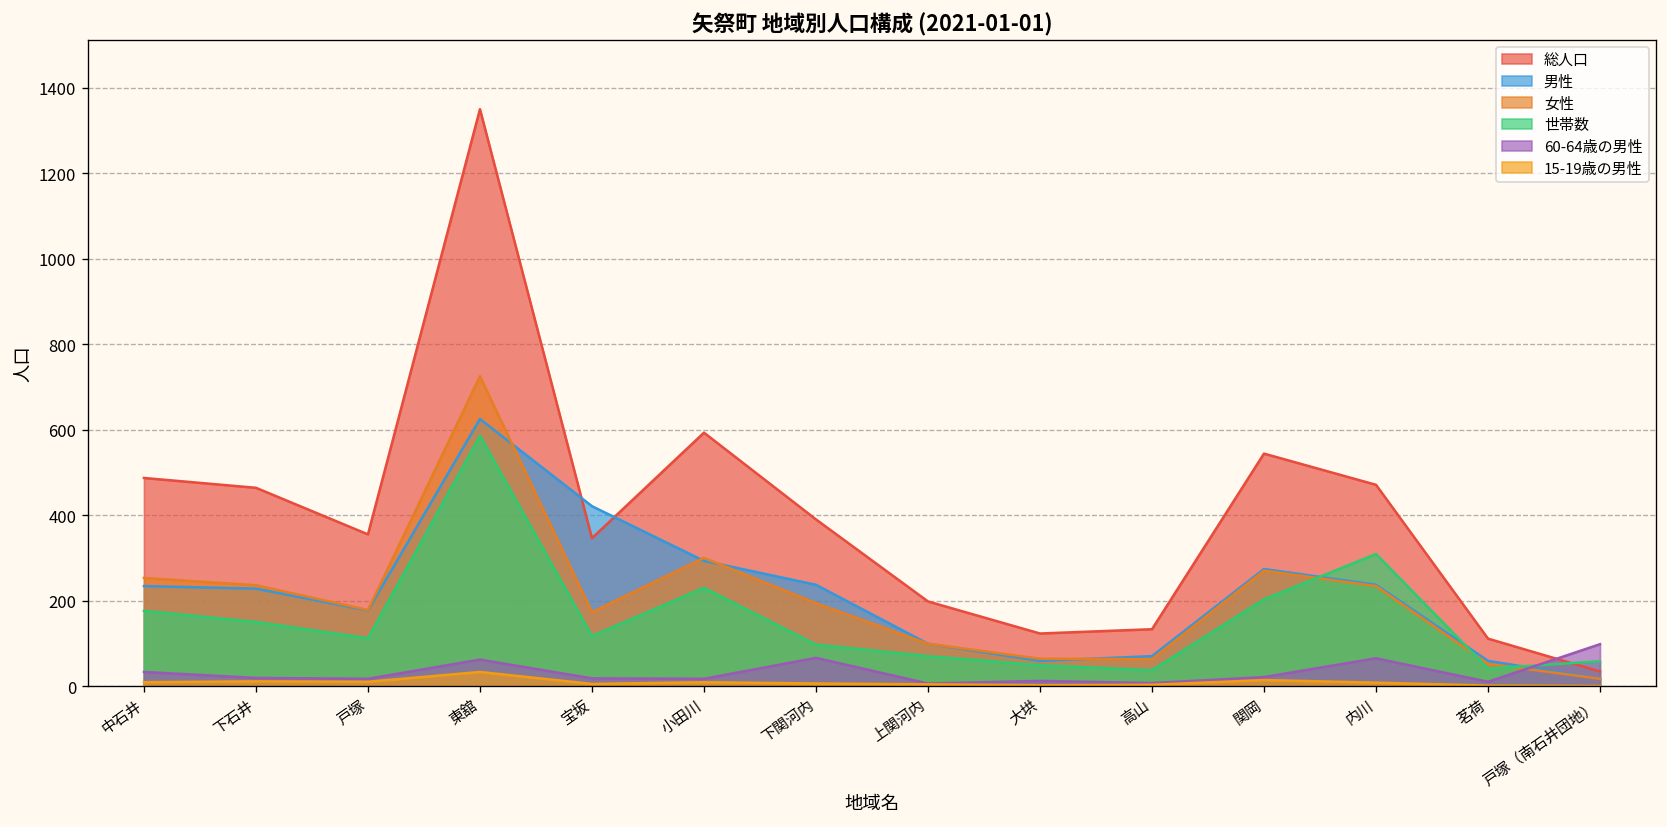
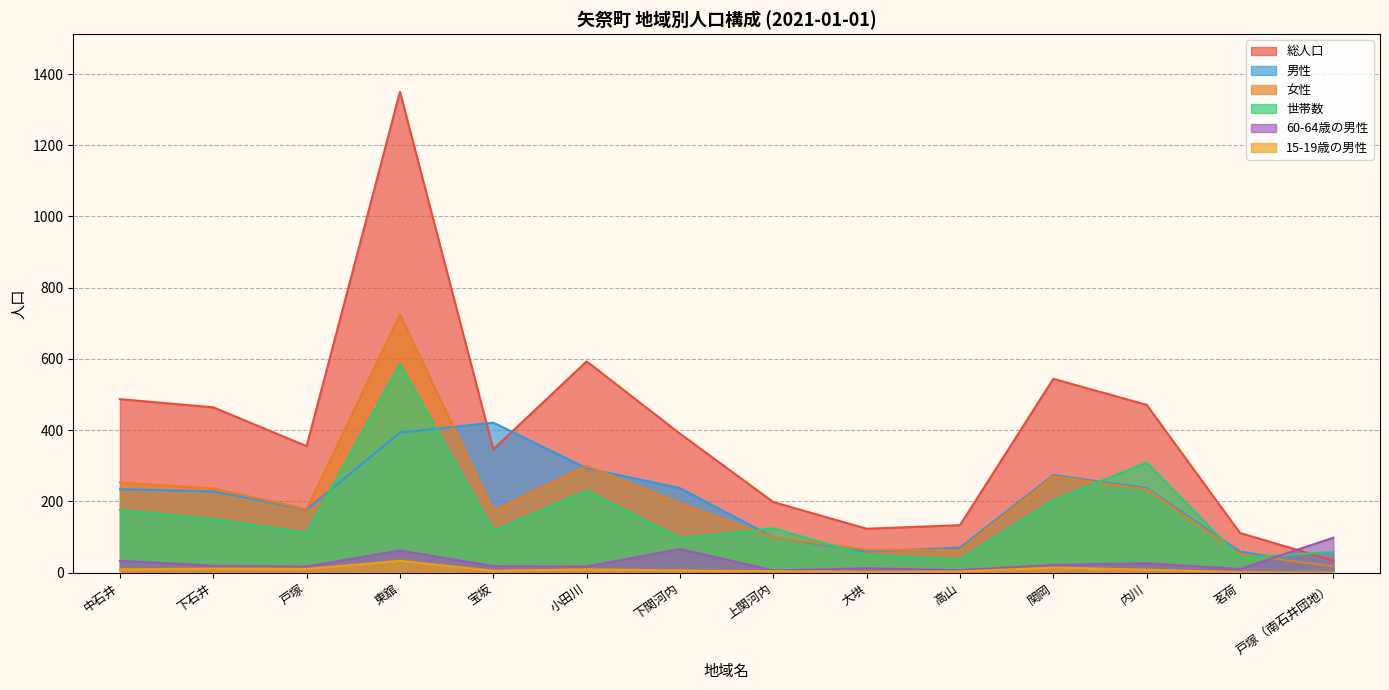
男性, 東舘: 630 -> 390
世帯数, 上関河内: 70 -> 120
60-64歳の男性, 内川: 70 -> 30
